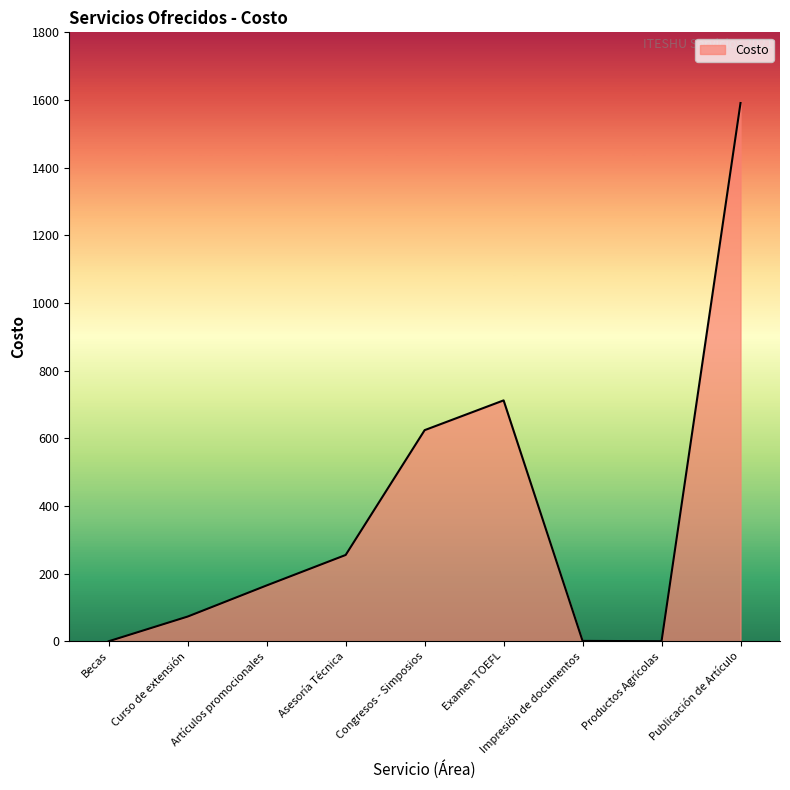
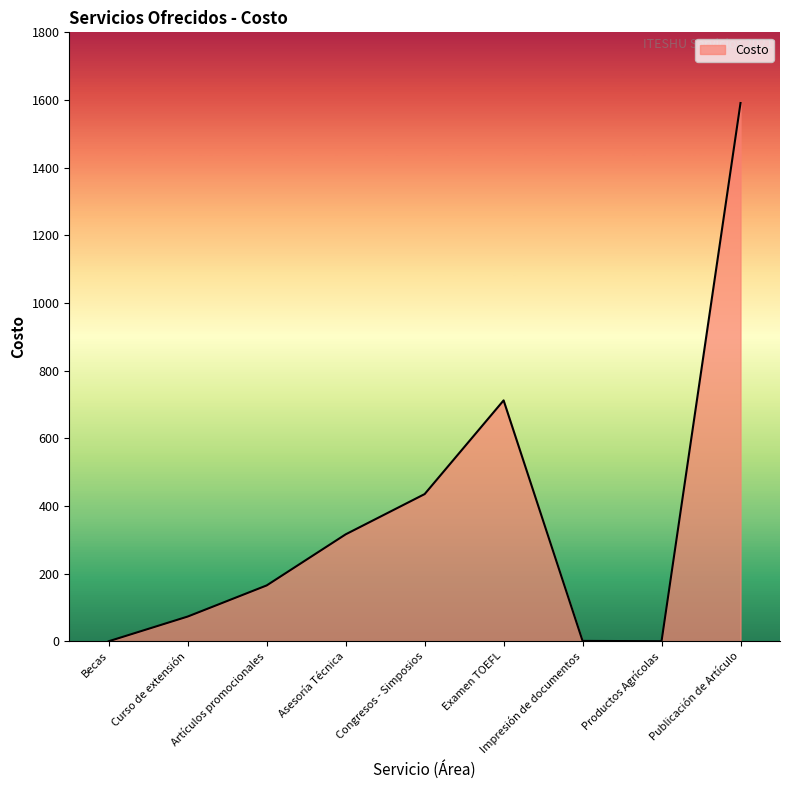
Asesoría Técnica: 260 -> 320
Congresos - Simposios: 620 -> 440
